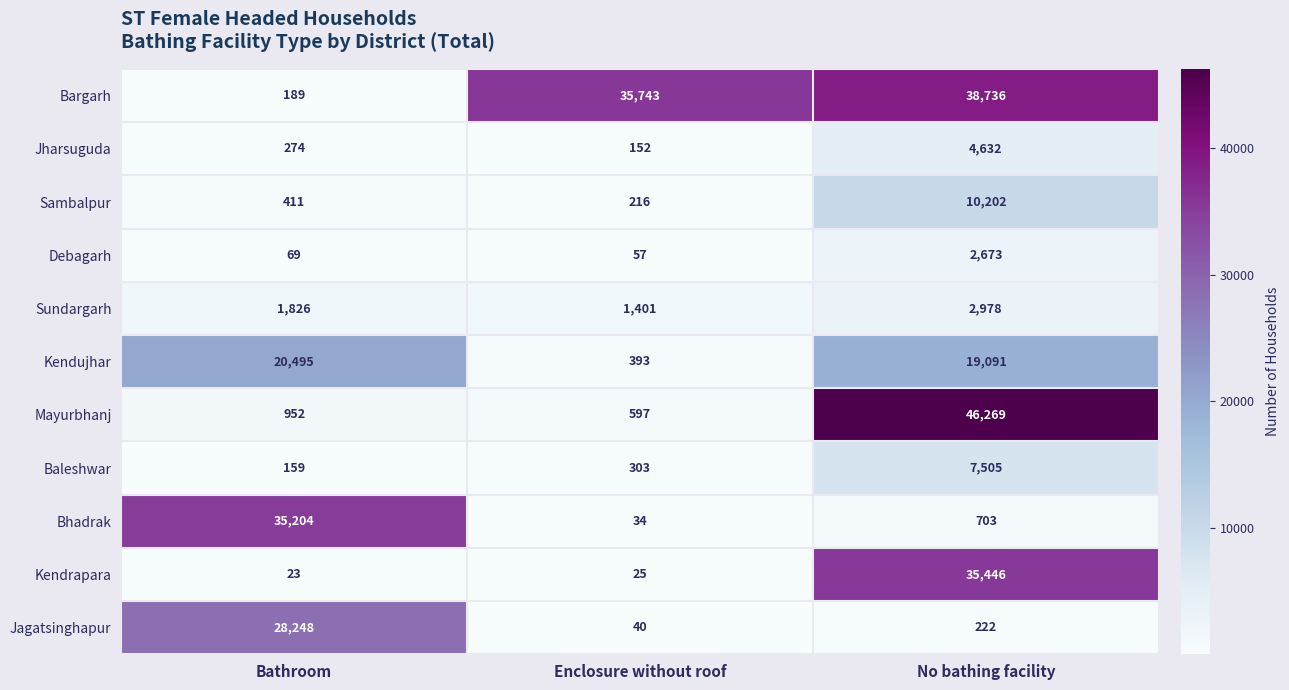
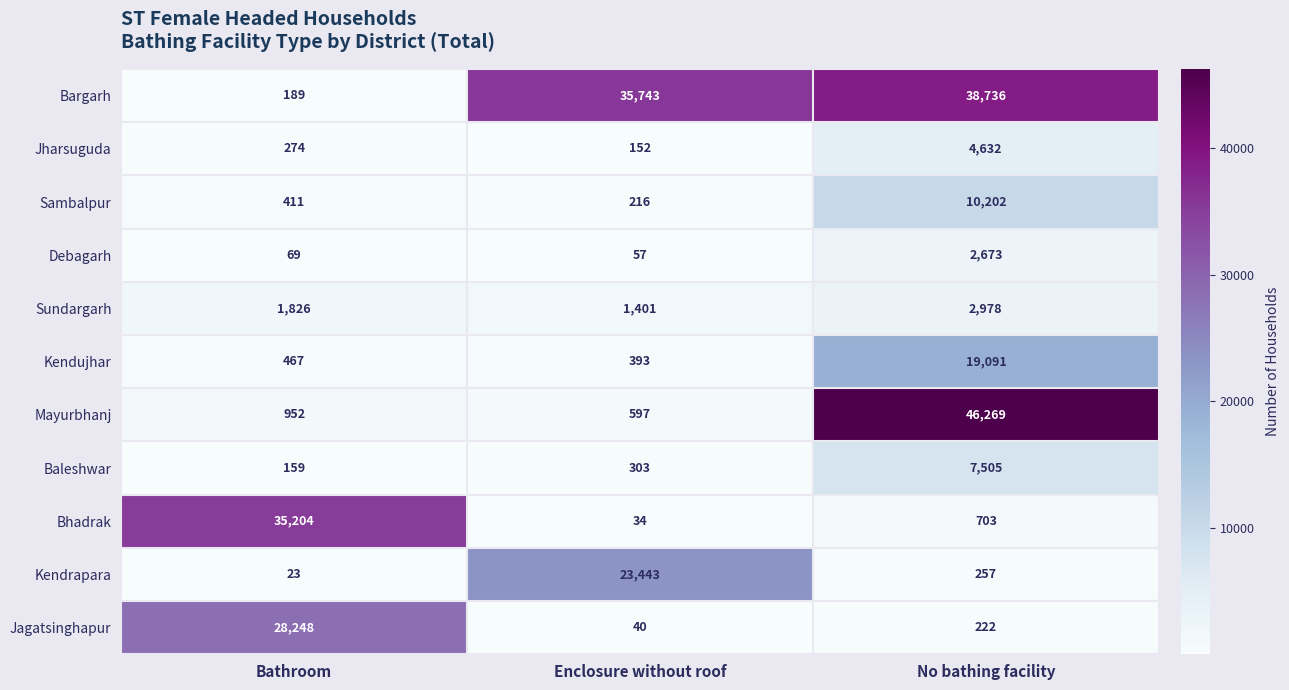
Kendujhar, Bathroom: 20,495 -> 467
Kendrapara, Enclosure without roof: 25 -> 23,443
Kendrapara, No bathing facility: 35,446 -> 257
